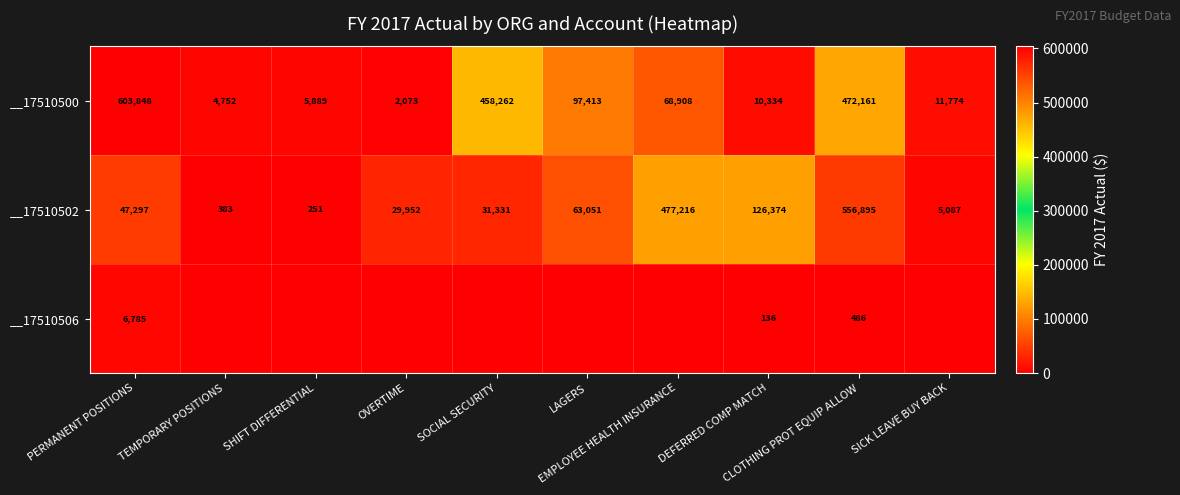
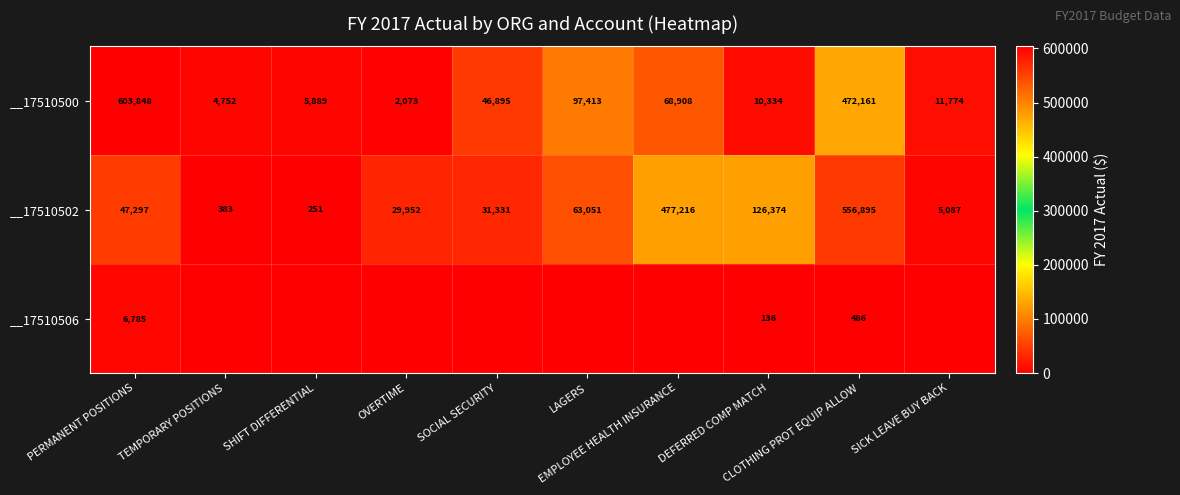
__17510500, SOCIAL SECURITY: 458,262 -> 46,895
